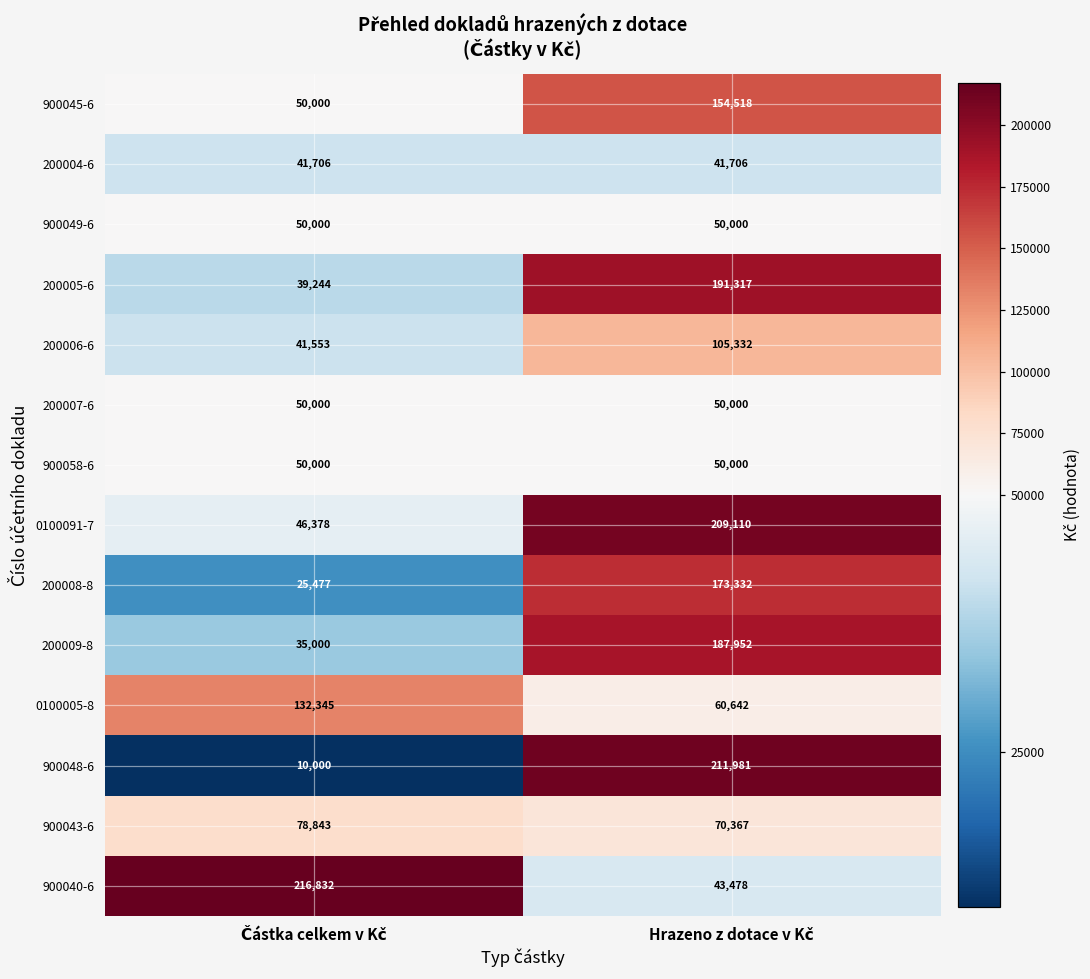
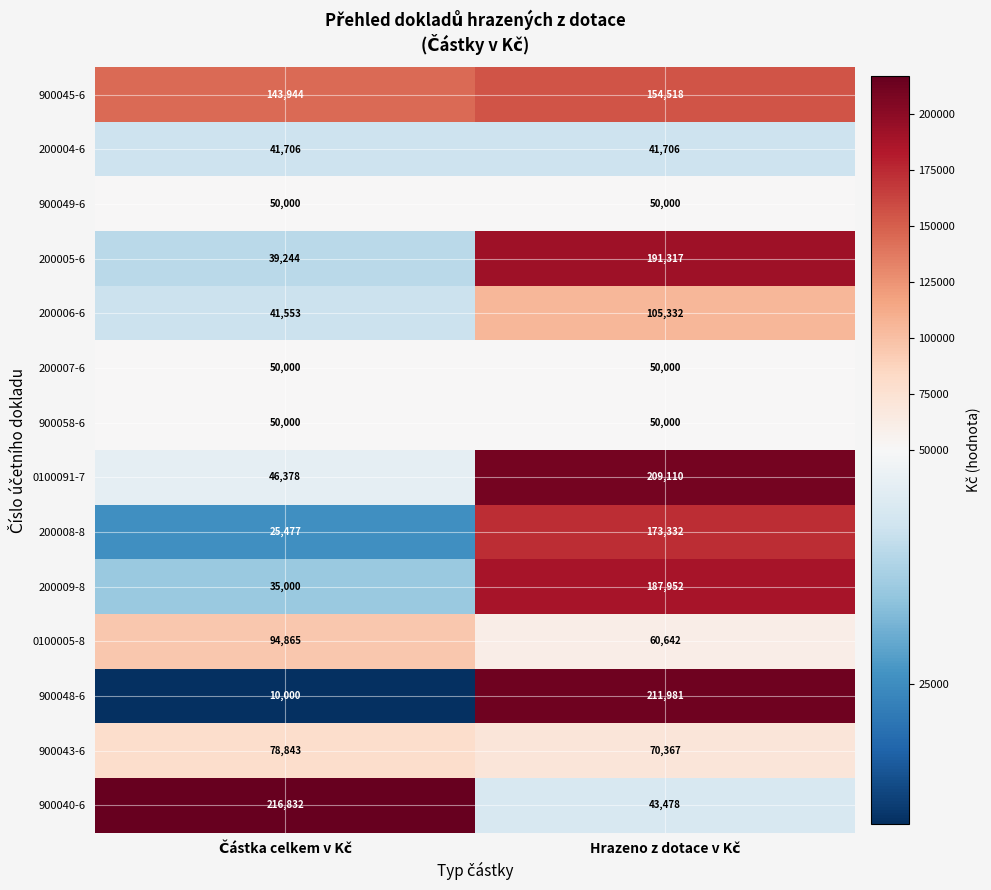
900045-6, Částka celkem v Kč: 50,000 -> 143,944
0100005-8, Částka celkem v Kč: 132,345 -> 94,865
